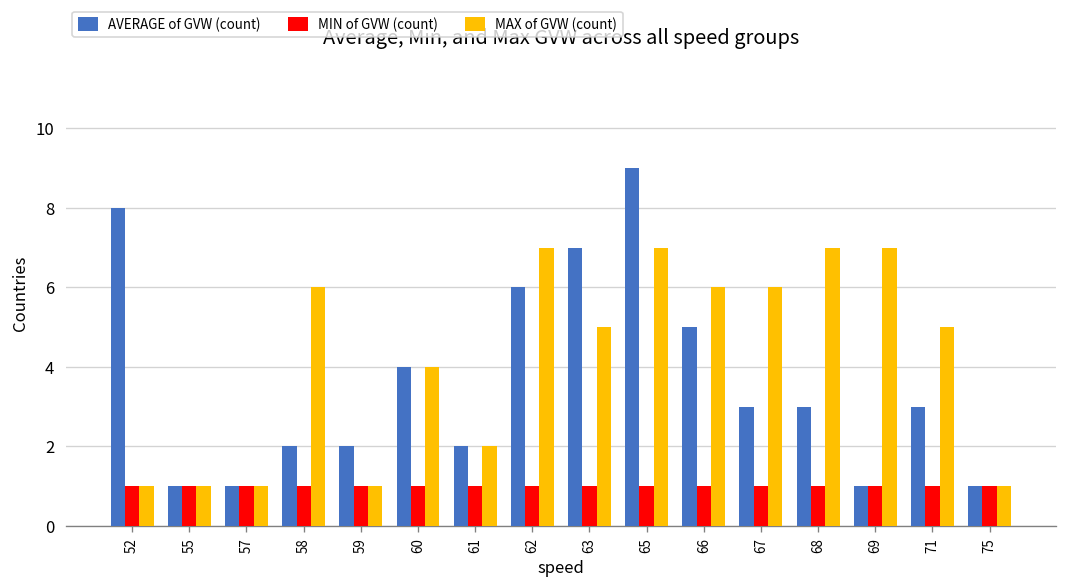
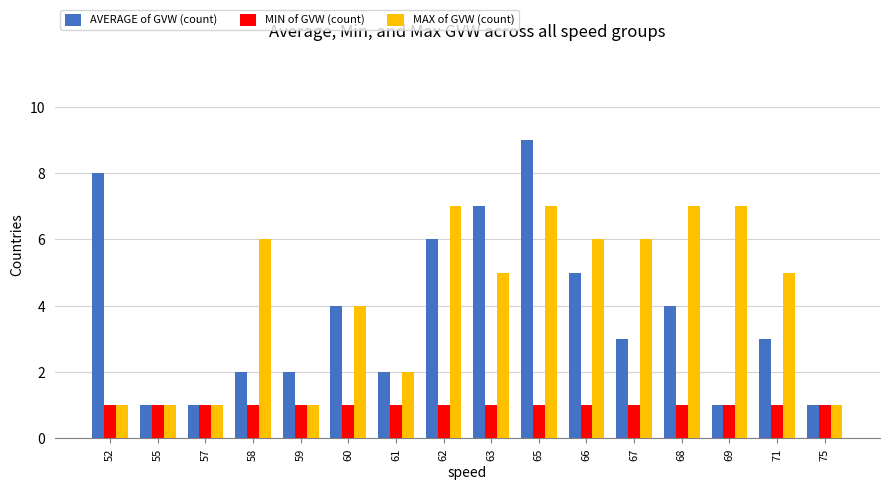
AVERAGE of GVW (count), 68: 3 -> 4
